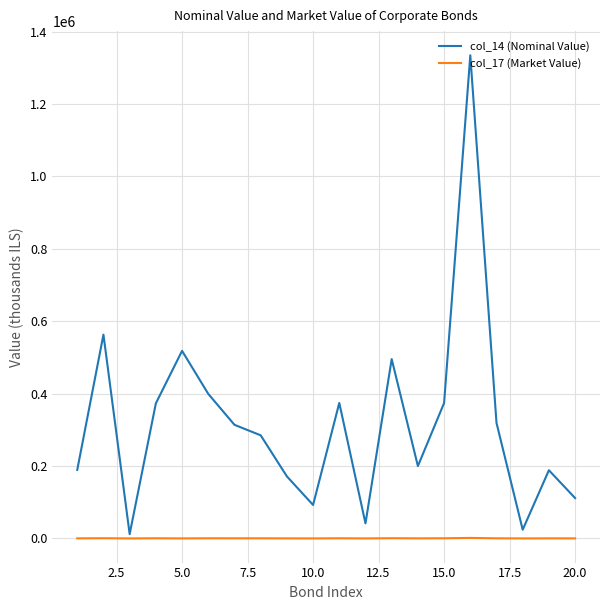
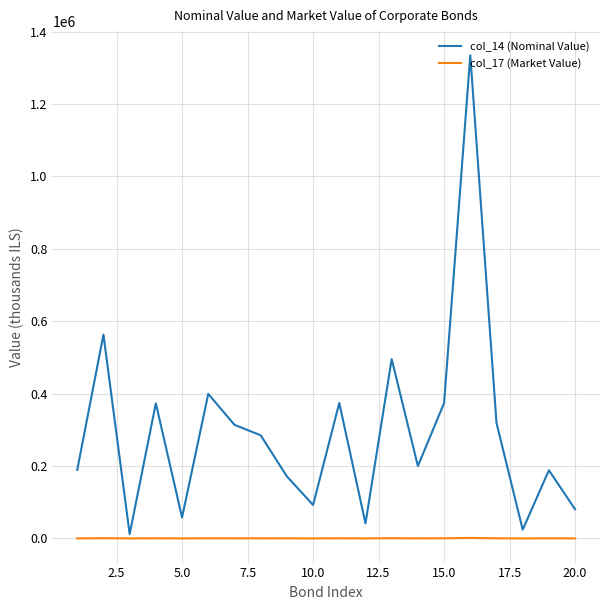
col_14 (Nominal Value), 5.0: 520000 -> 60000
col_14 (Nominal Value), 20.0: 110000 -> 80000
